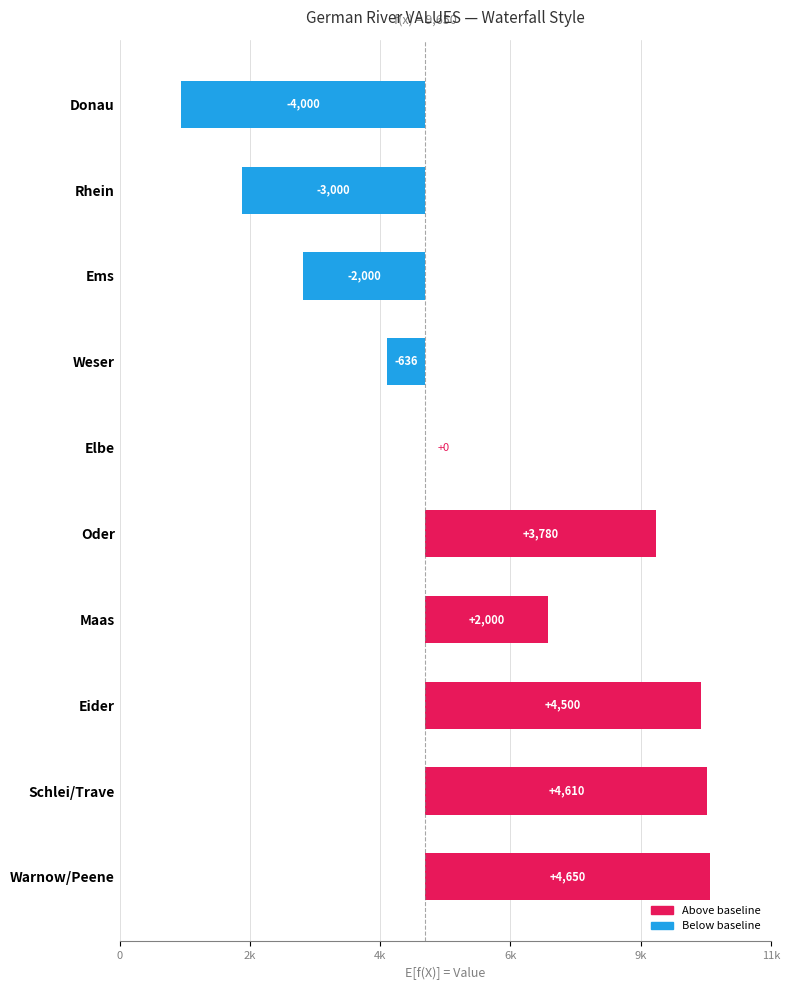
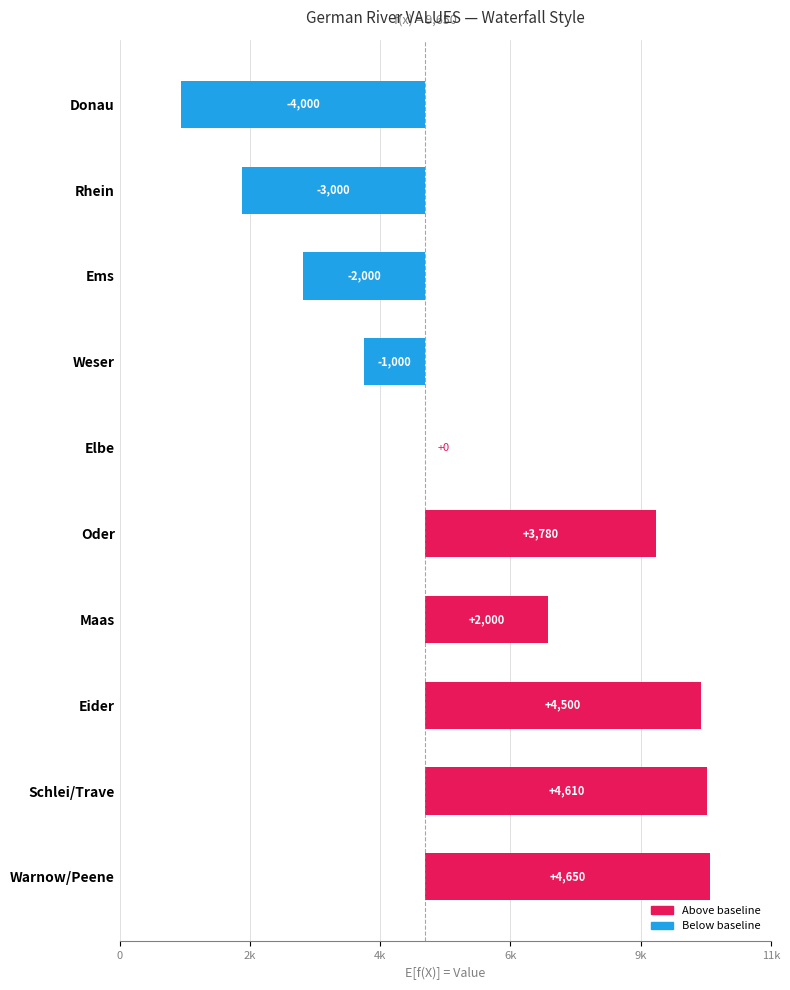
Weser: -636 -> -1,000
